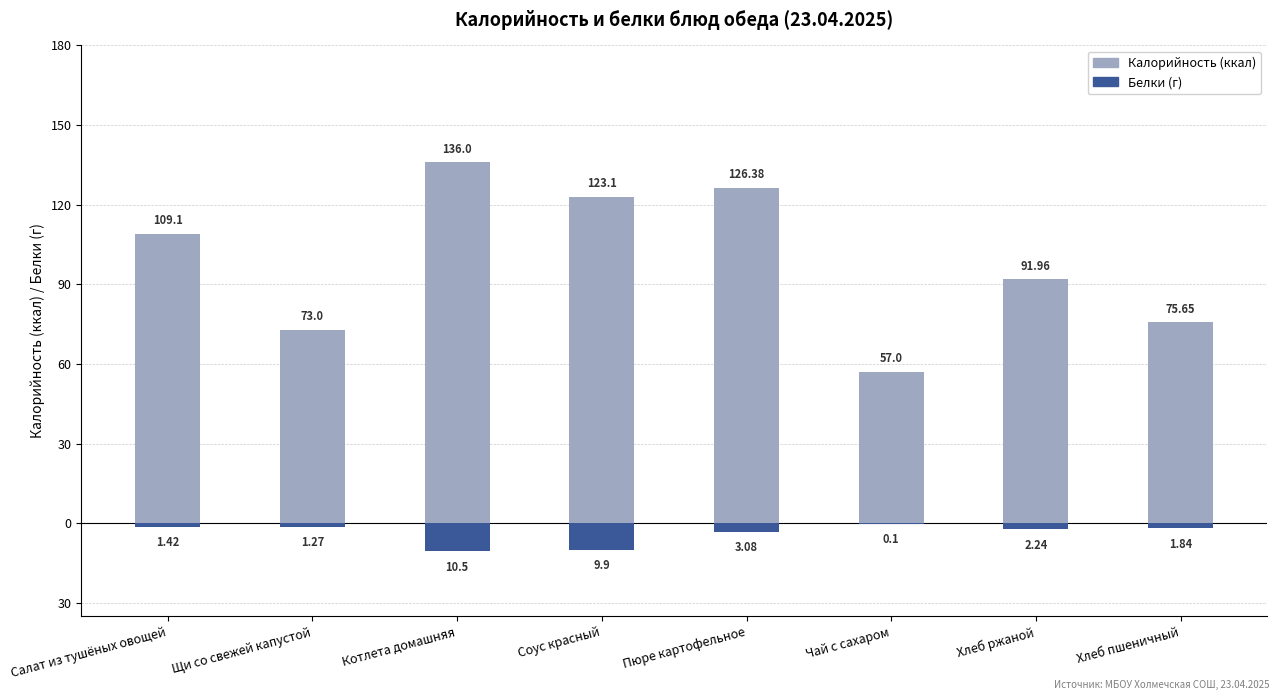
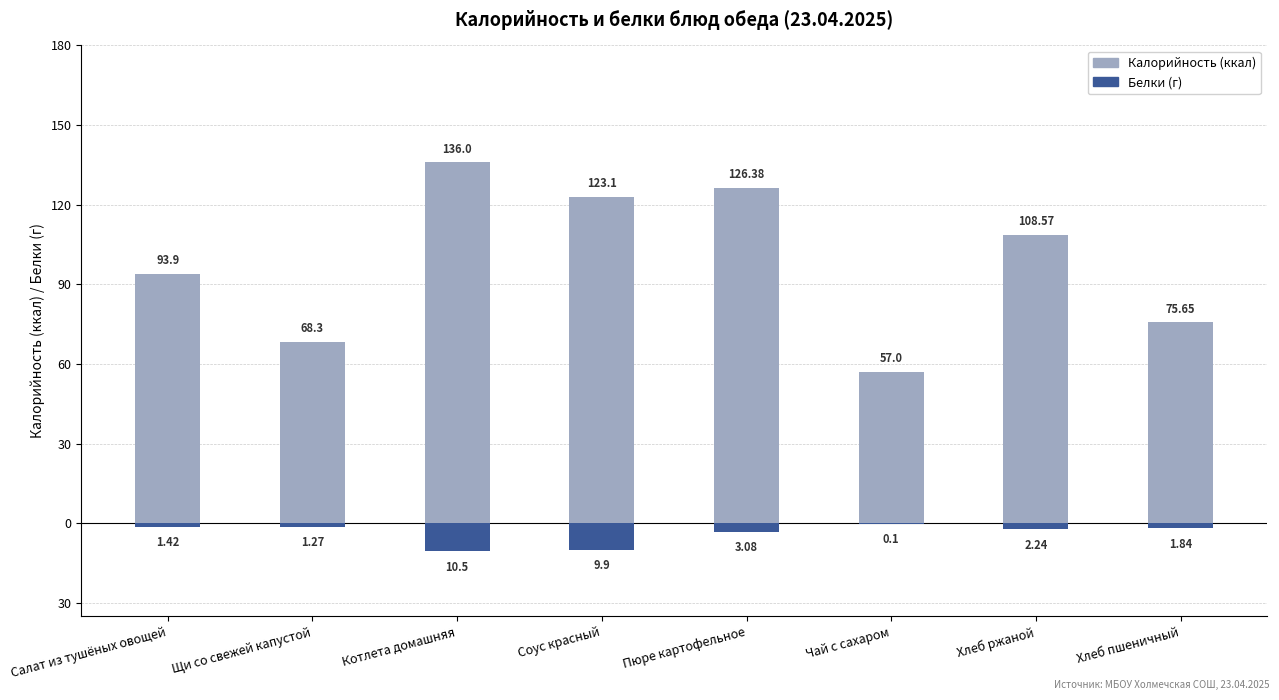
Калорийность (ккал), Салат из тушёных овощей: 109.1 -> 93.9
Калорийность (ккал), Щи со свежей капустой: 73.0 -> 68.3
Калорийность (ккал), Хлеб ржаной: 91.96 -> 108.57
